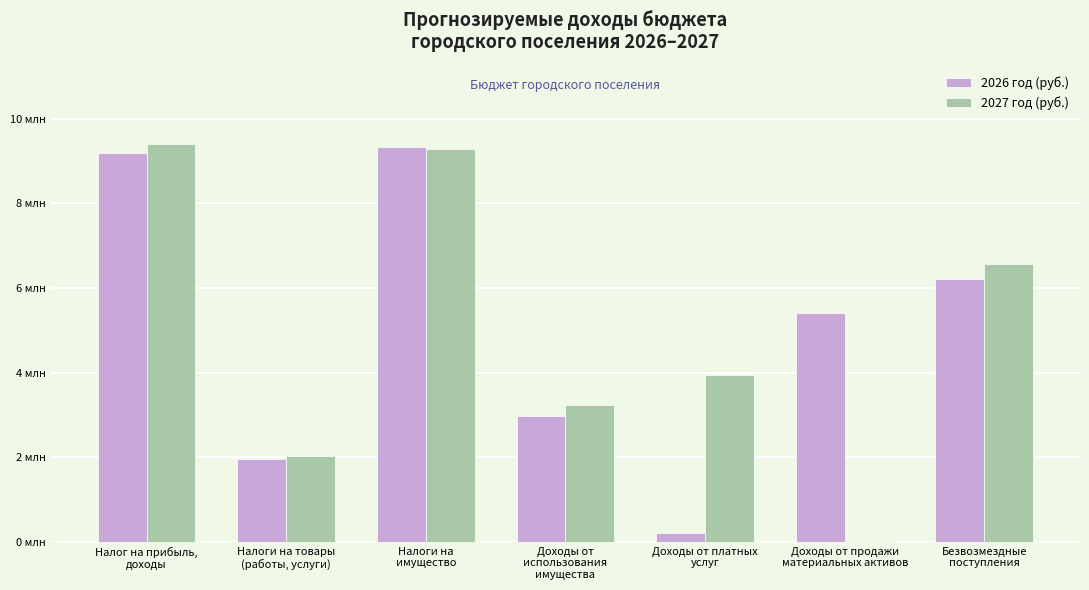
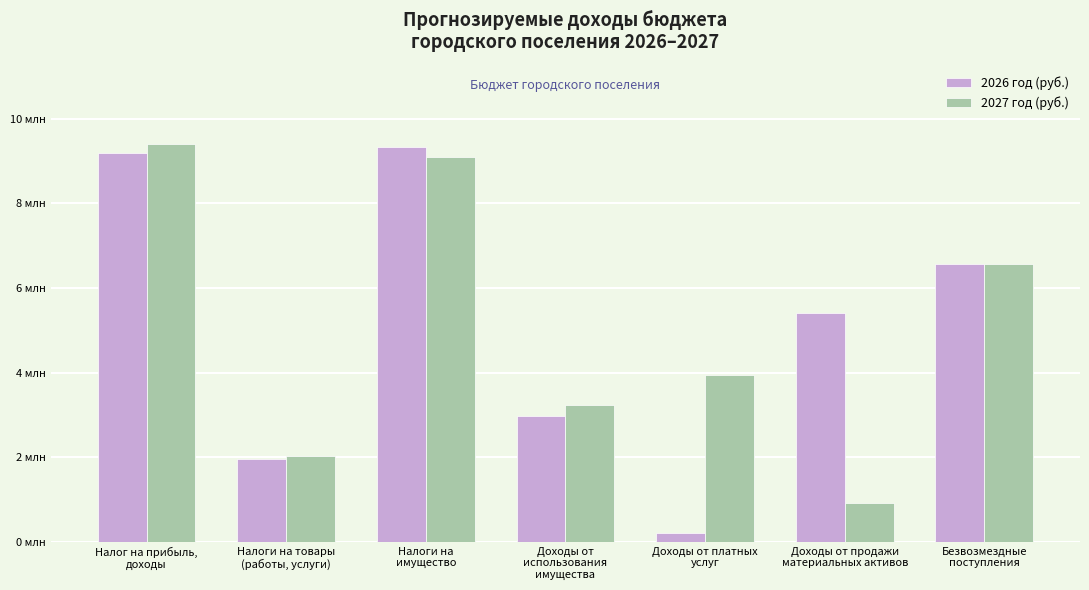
2027 год (руб.), Налоги на имущество: 9.3 млн -> 9.1 млн
2027 год (руб.), Доходы от продажи материальных активов: 0.0 млн -> 0.9 млн
2026 год (руб.), Безвозмездные поступления: 6.2 млн -> 6.6 млн
